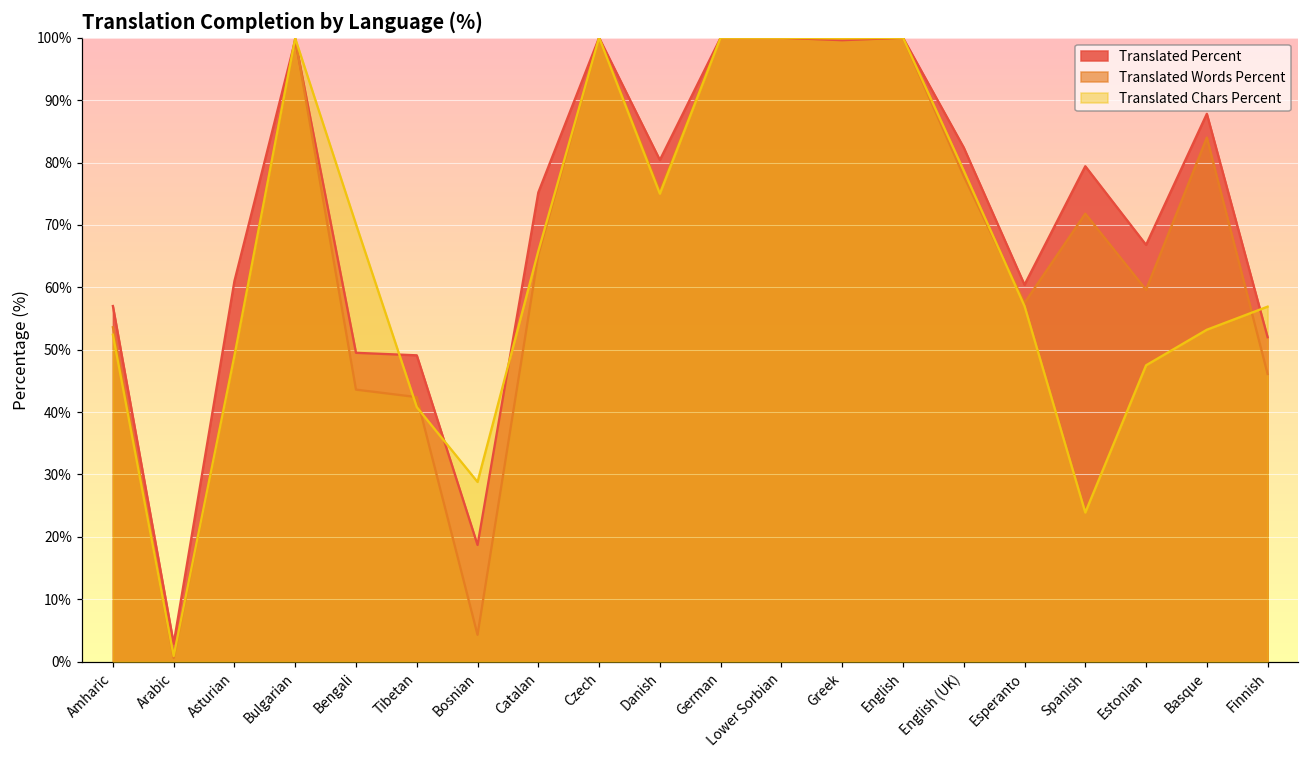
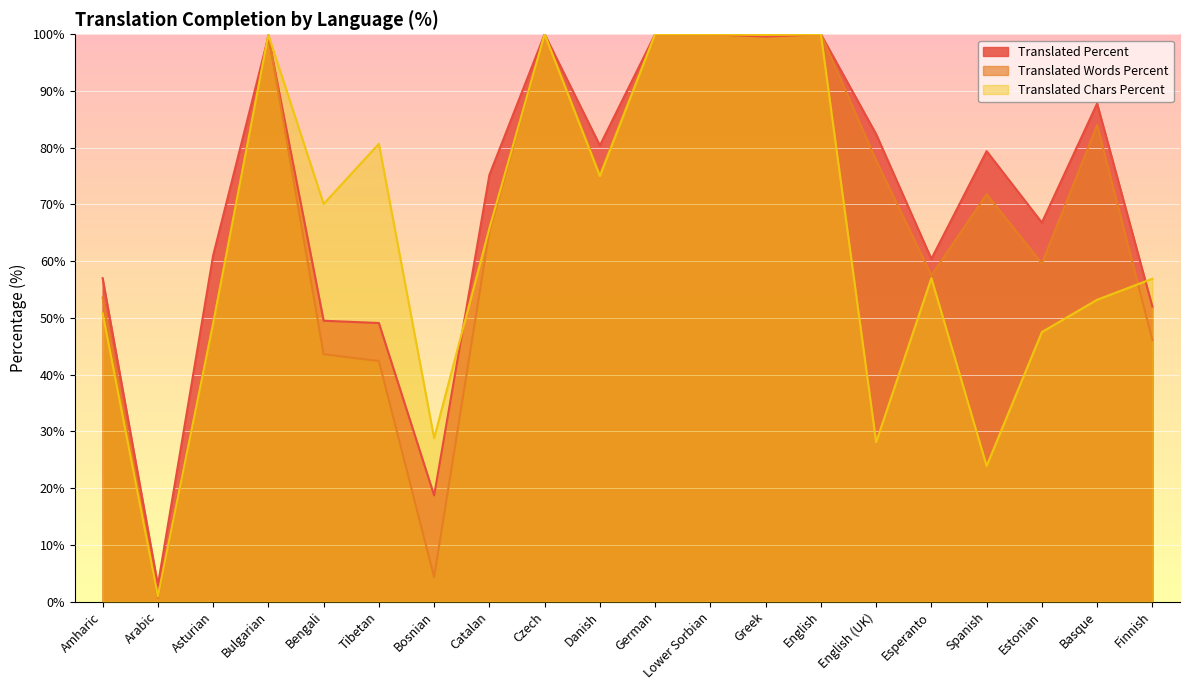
Translated Chars Percent, Amharic: 52% -> 51%
Translated Chars Percent, Tibetan: 41% -> 81%
Translated Chars Percent, English (UK): 79% -> 28%
